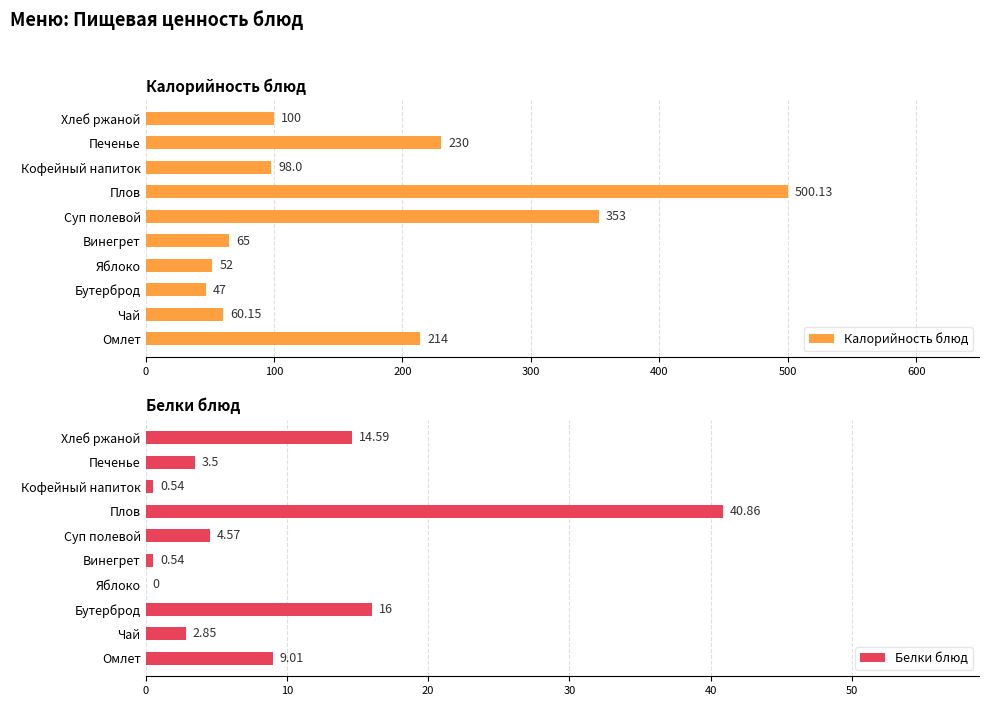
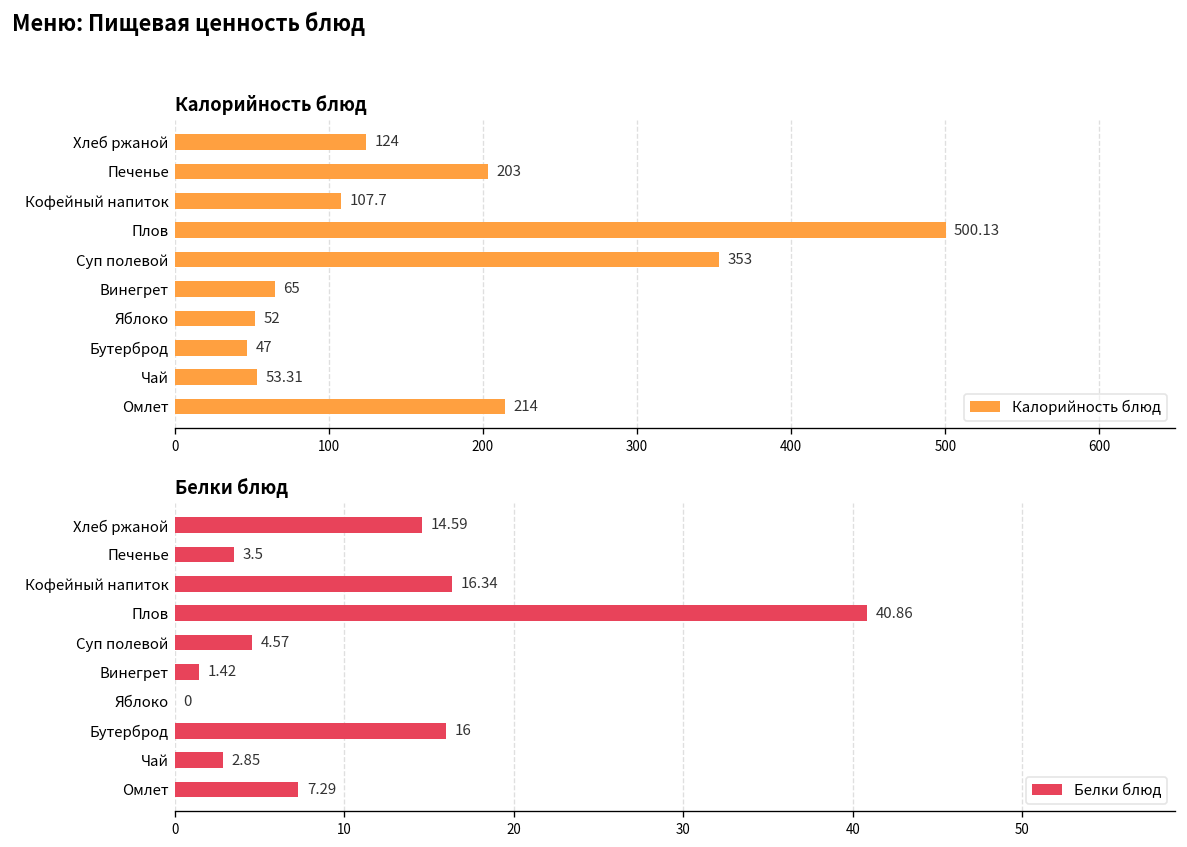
Калорийность блюд, Хлеб ржаной: 100 -> 124
Калорийность блюд, Печенье: 230 -> 203
Калорийность блюд, Кофейный напиток: 98.0 -> 107.7
Калорийность блюд, Чай: 60.15 -> 53.31
Белки блюд, Кофейный напиток: 0.54 -> 16.34
Белки блюд, Винегрет: 0.54 -> 1.42
Белки блюд, Омлет: 9.01 -> 7.29
